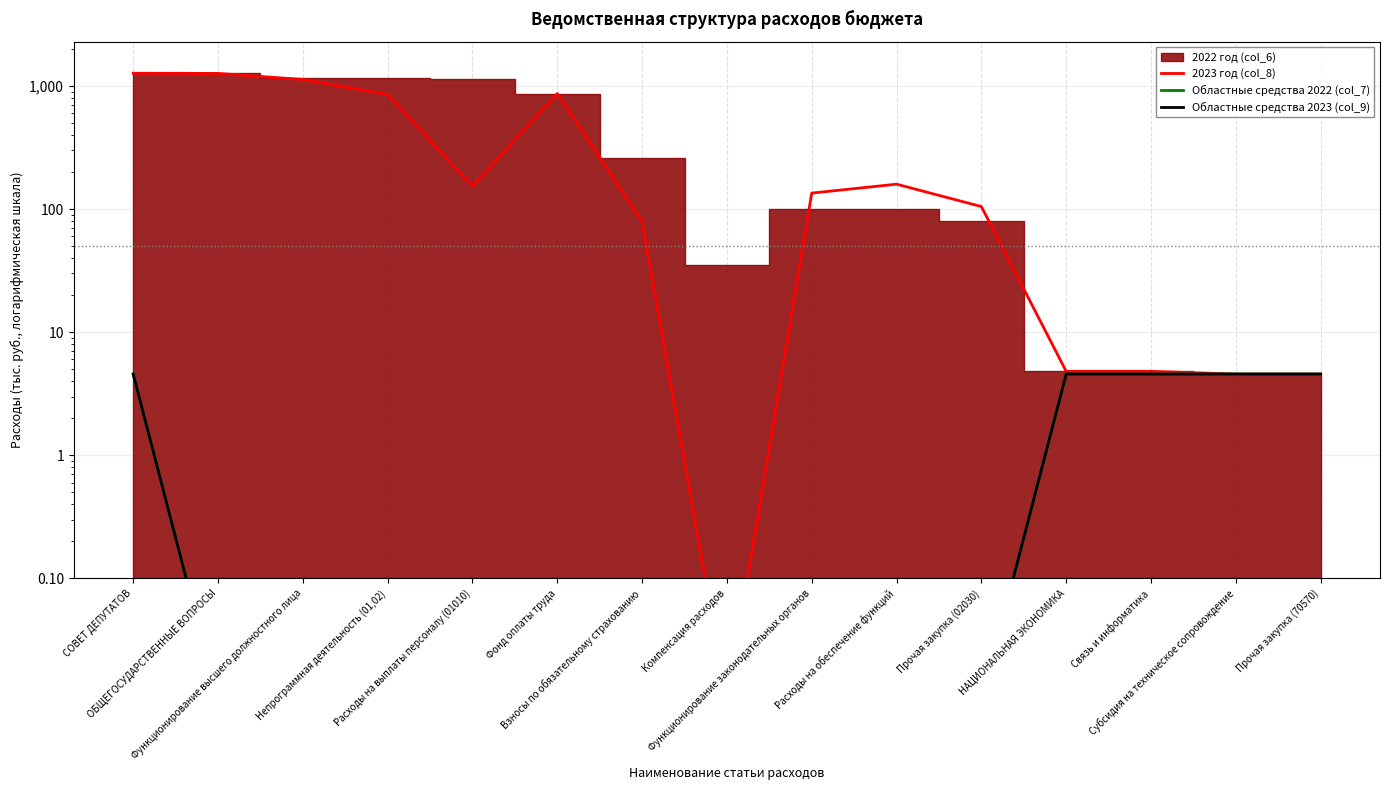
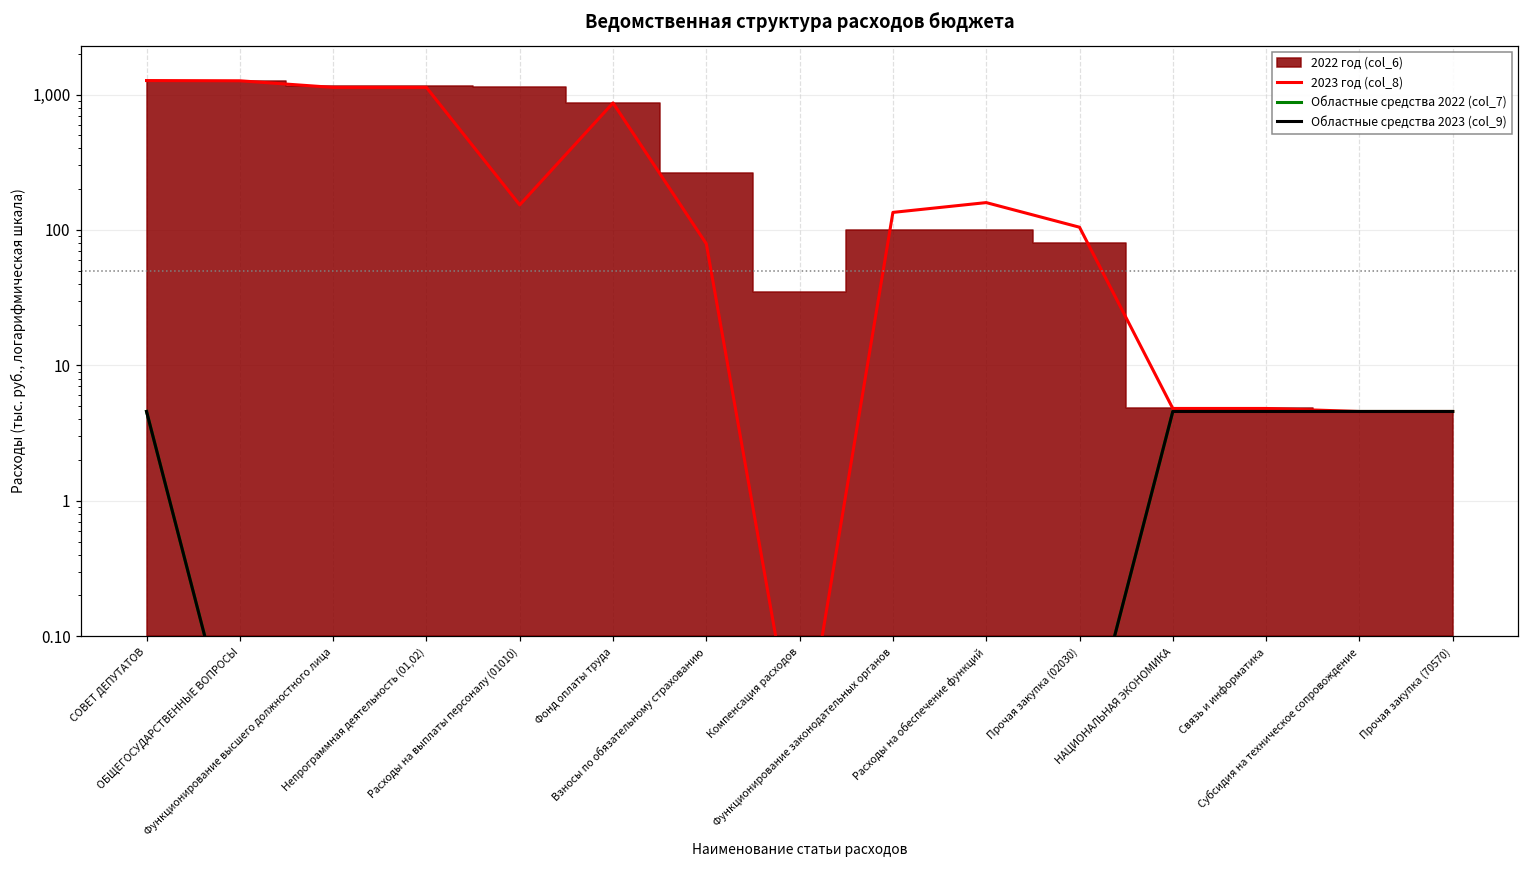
2023 год (col_8), Непрограммная деятельность (01,02): 900 -> 1,100
